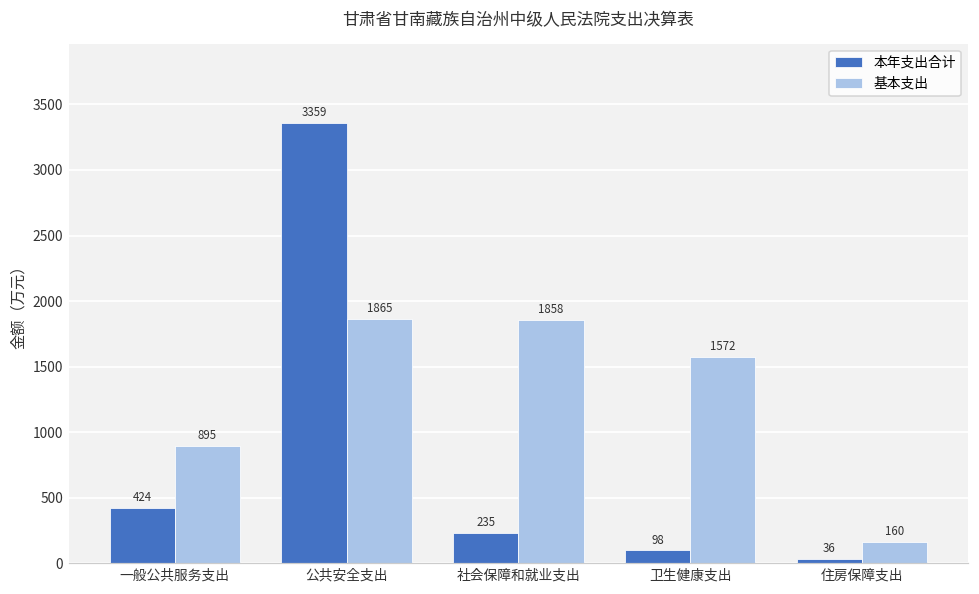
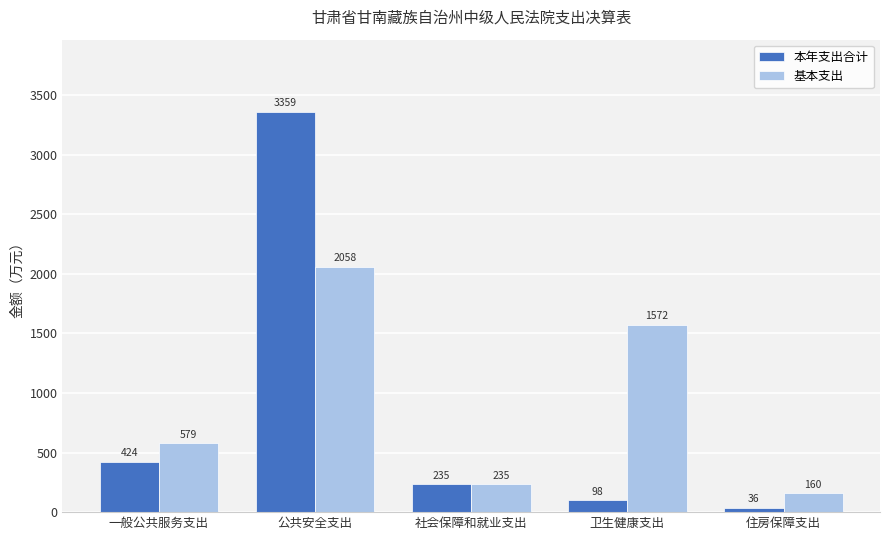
基本支出, 一般公共服务支出: 895 -> 579
基本支出, 公共安全支出: 1865 -> 2058
基本支出, 社会保障和就业支出: 1858 -> 235
